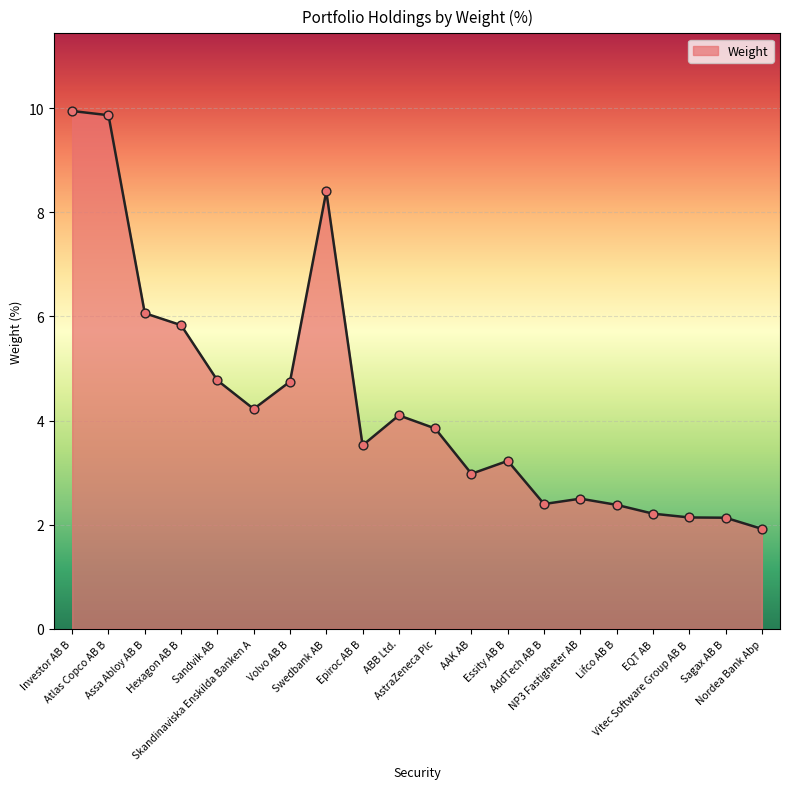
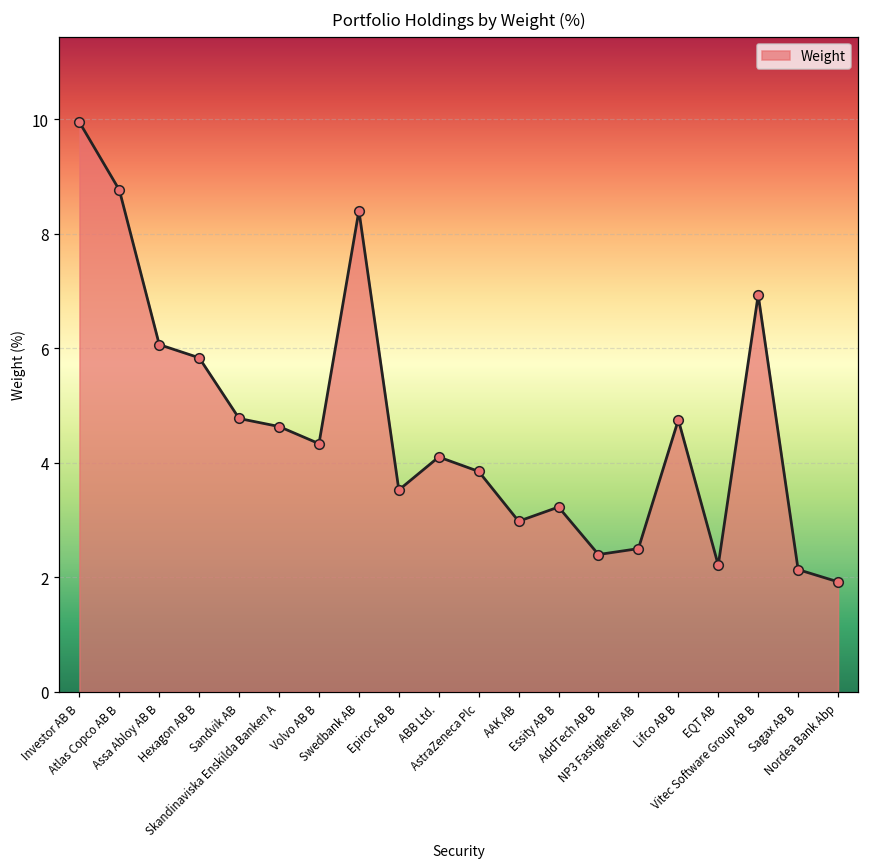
Atlas Copco AB B: 9.9 -> 8.8
Skandinaviska Enskilda Banken A: 4.2 -> 4.6
Volvo AB B: 4.7 -> 4.3
Lifco AB B: 2.4 -> 4.7
Vitec Software Group AB B: 2.1 -> 6.9
